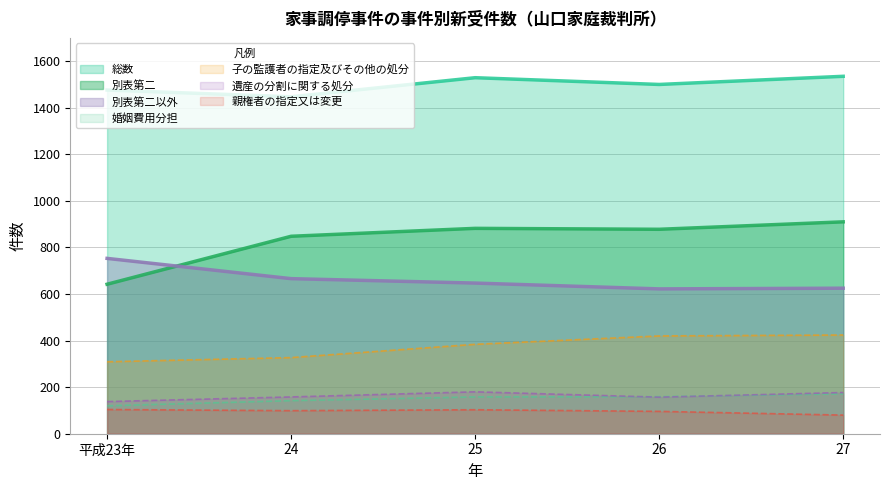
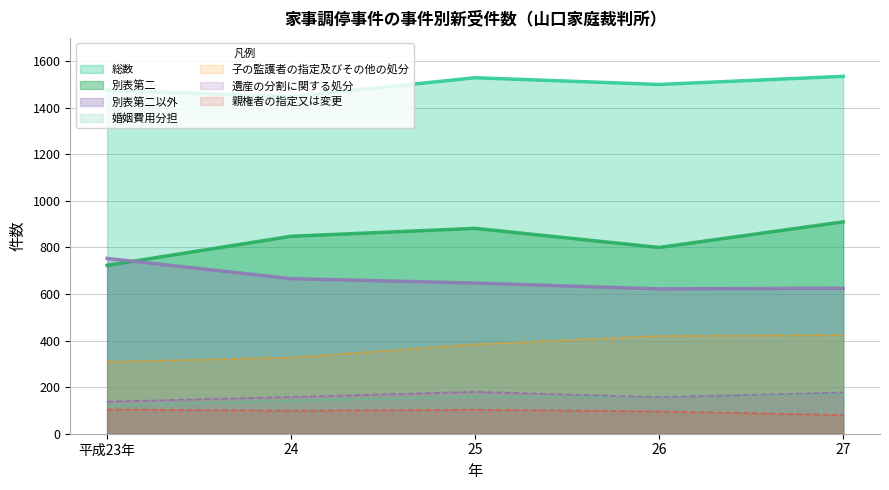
別表第二, 平成23年: 640 -> 720
別表第二, 26: 880 -> 800
